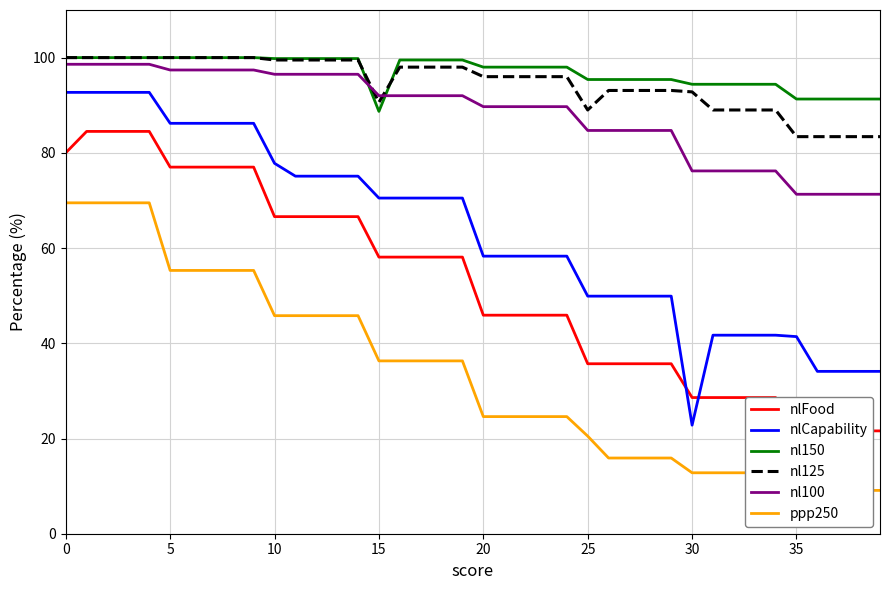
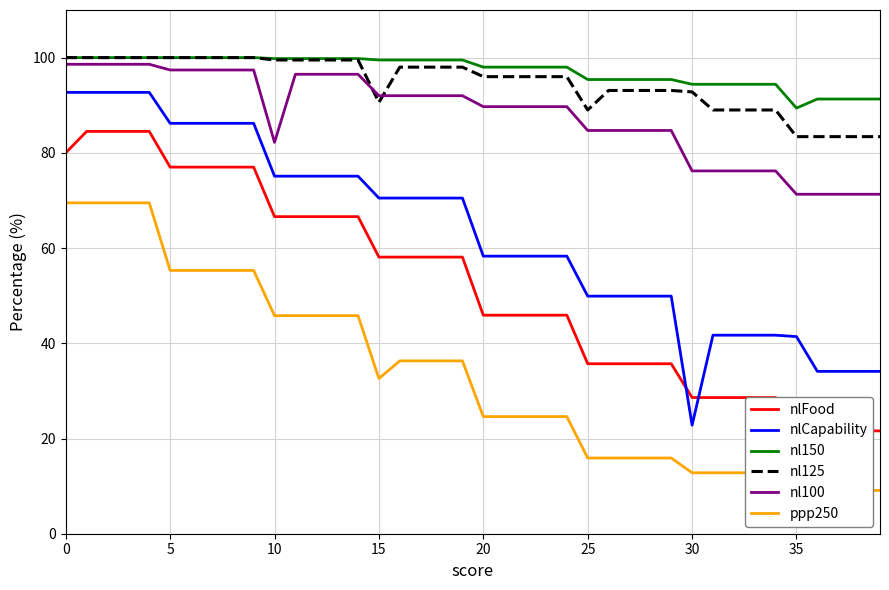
nlCapability, 10: 78 -> 75
nl100, 10: 97 -> 82
nl150, 15: 89 -> 100
ppp250, 15: 36 -> 33
ppp250, 25: 21 -> 16
nl150, 35: 91 -> 89
